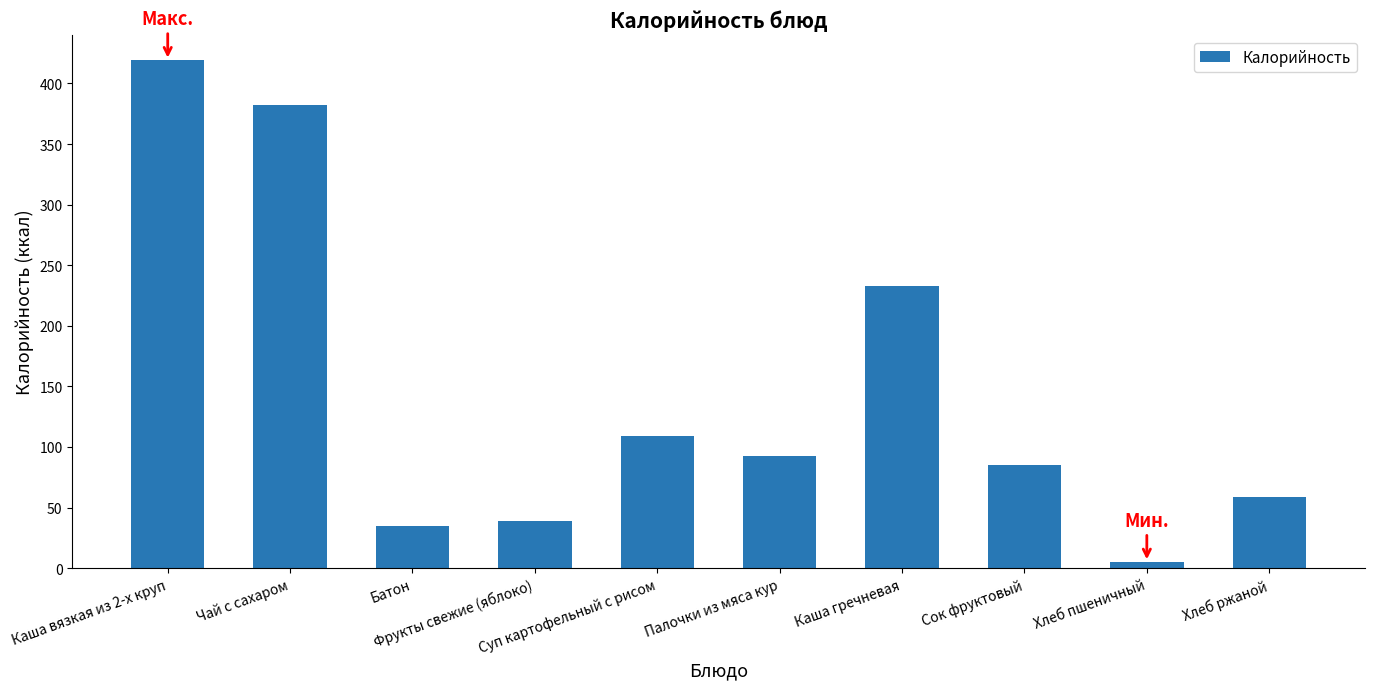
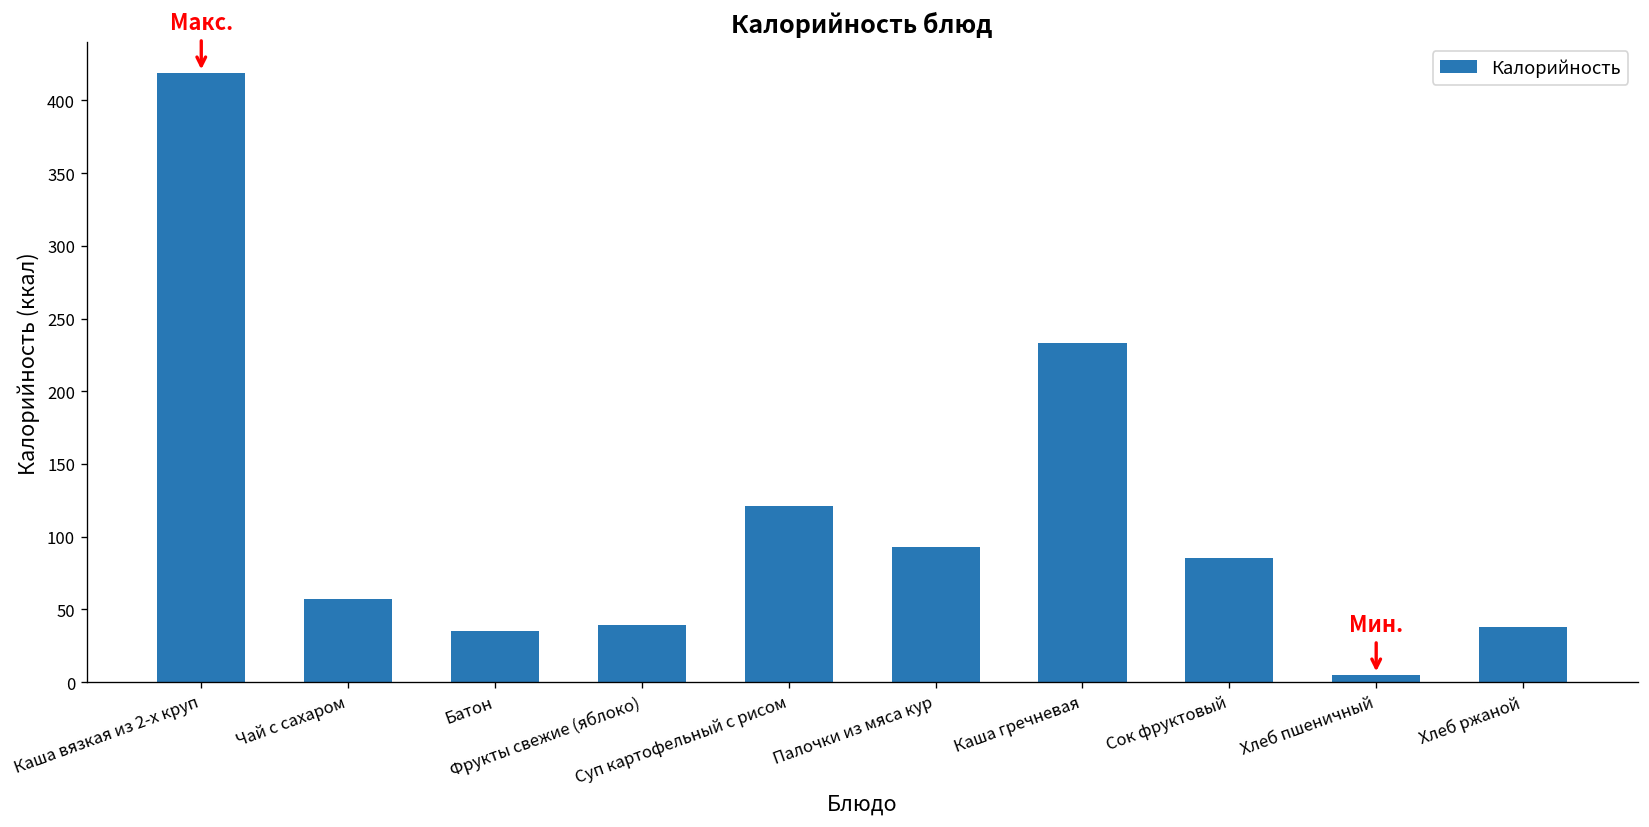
Чай с сахаром: 382 -> 57
Суп картофельный с рисом: 109 -> 121
Хлеб ржаной: 59 -> 38
